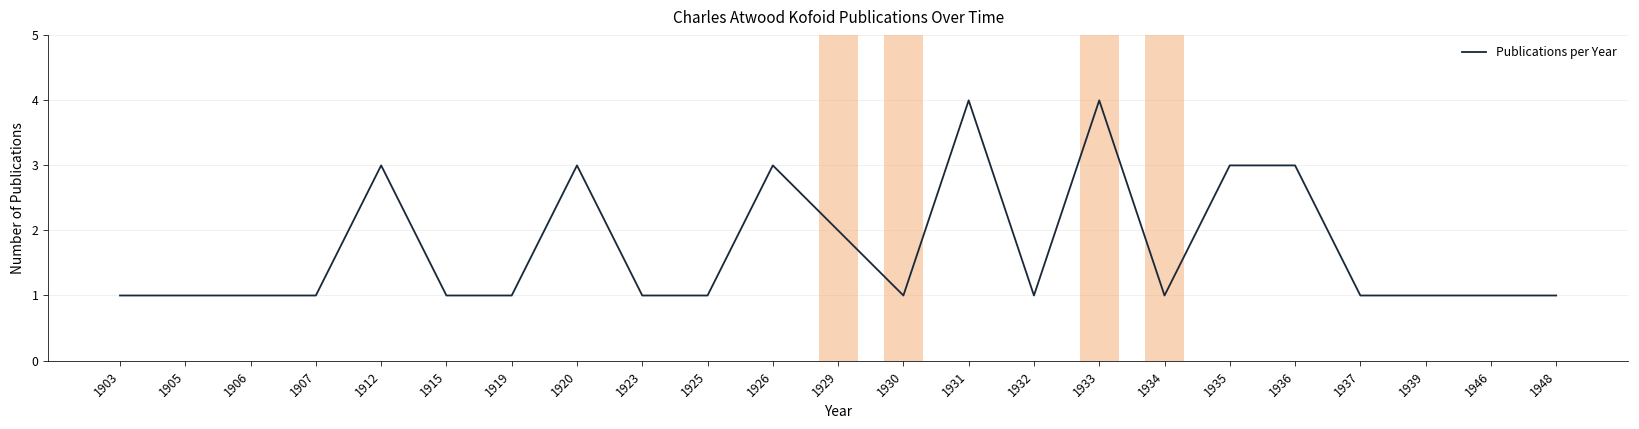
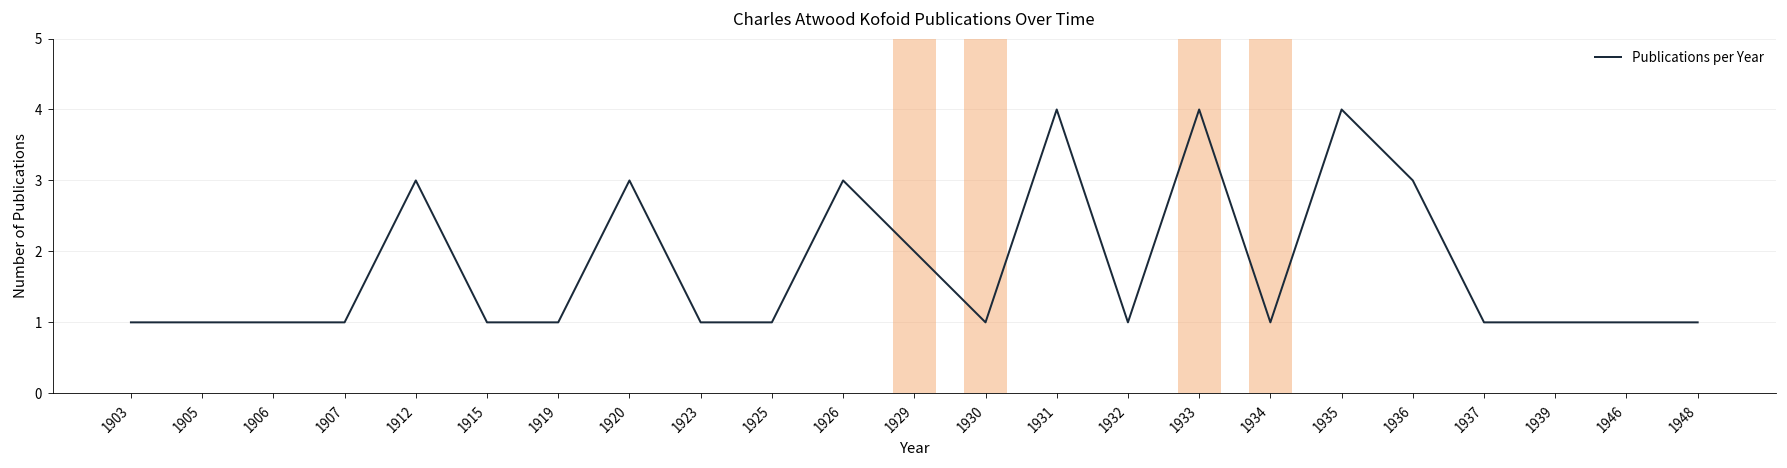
1935: 3 -> 4
